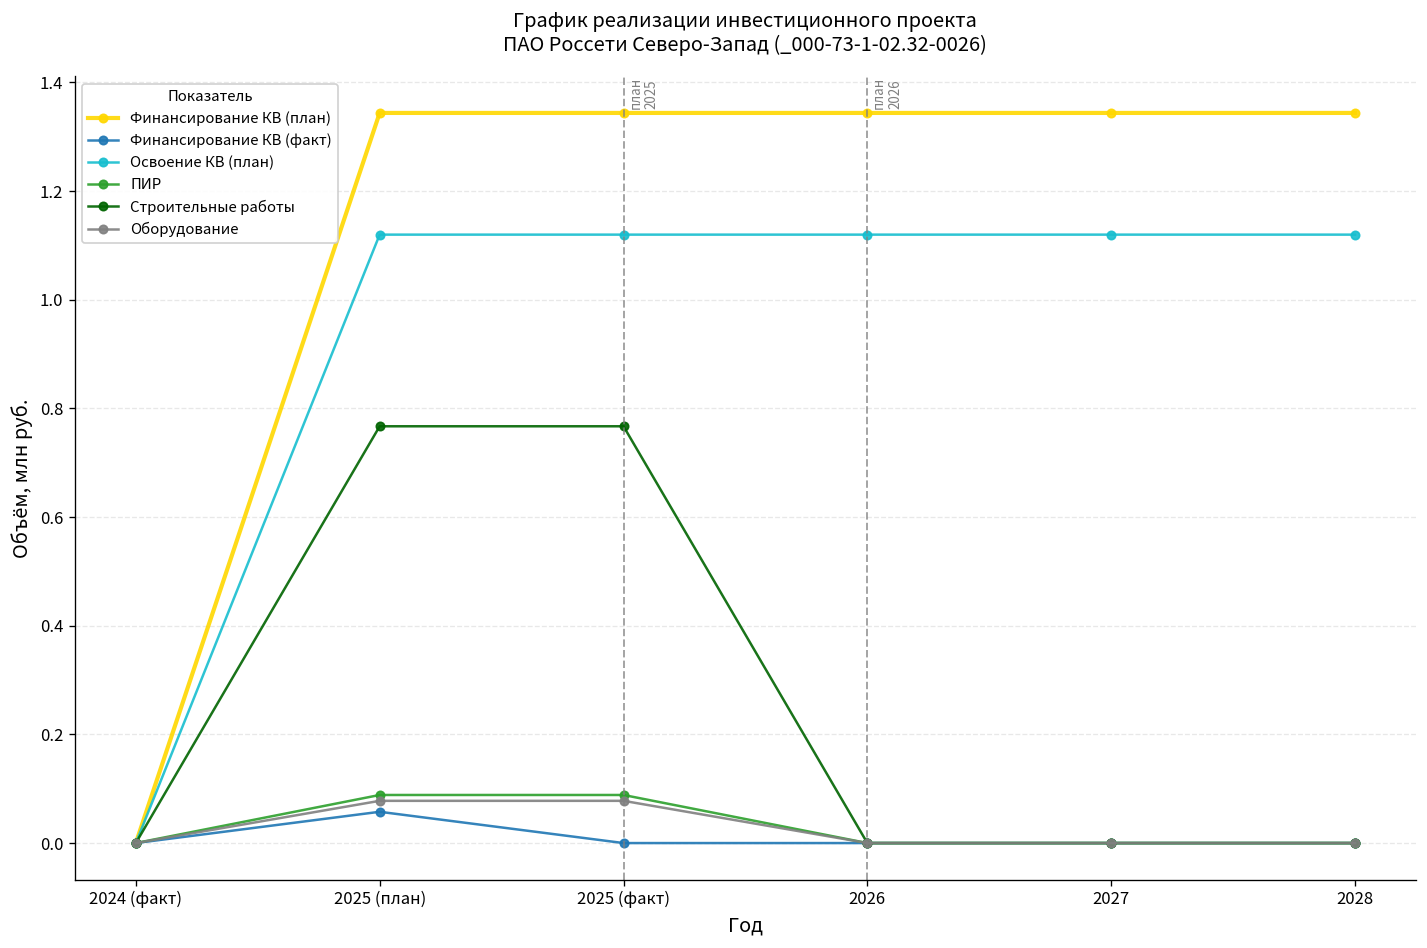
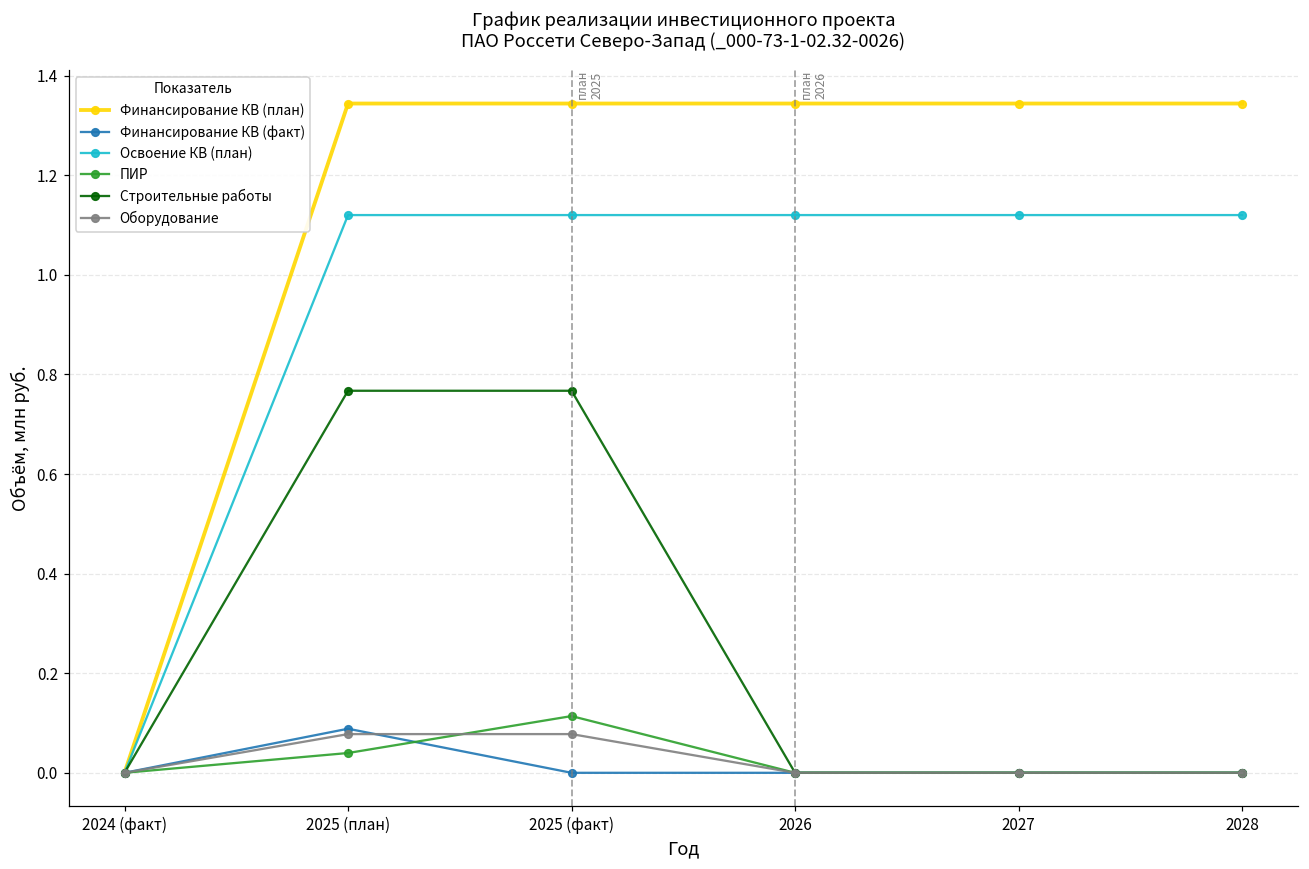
Финансирование КВ (факт), 2025 (план): 0.06 -> 0.09
ПИР, 2025 (план): 0.09 -> 0.04
ПИР, 2025 (факт): 0.09 -> 0.11
